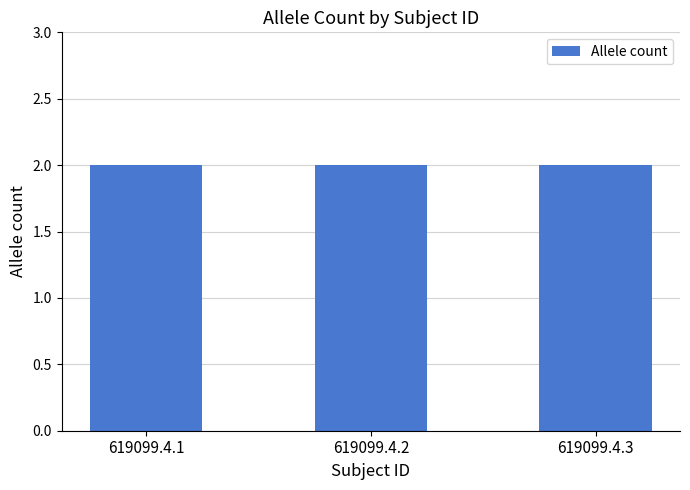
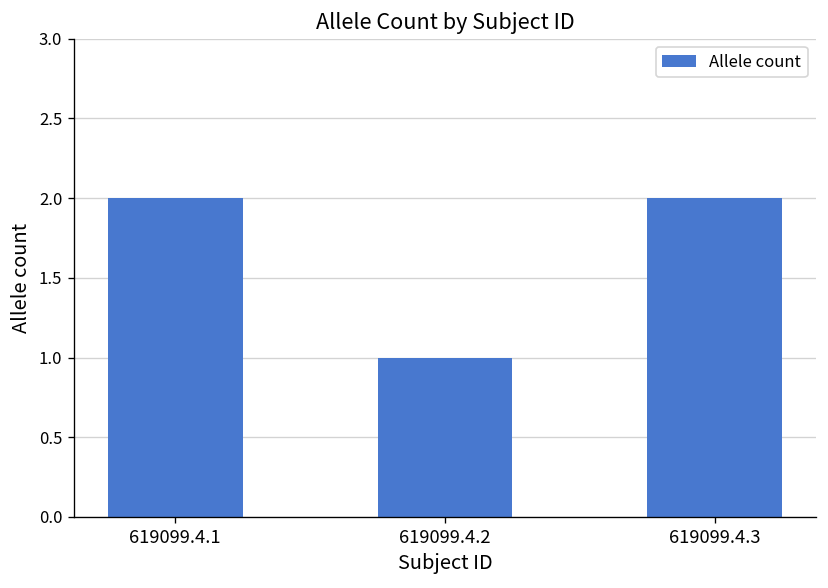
619099.4.2: 2 -> 1
